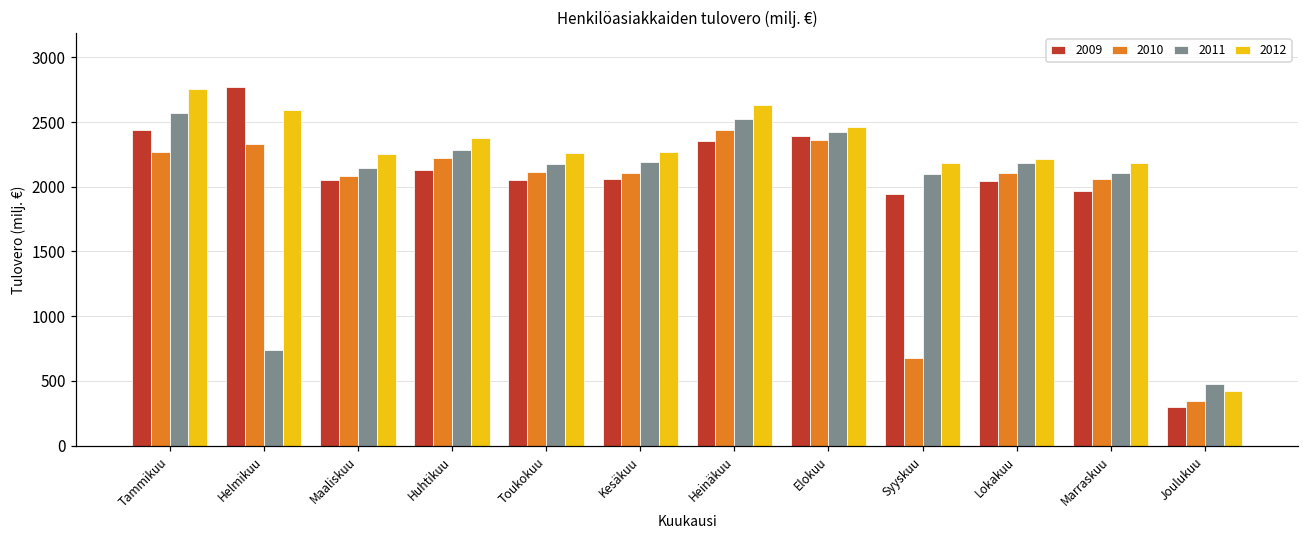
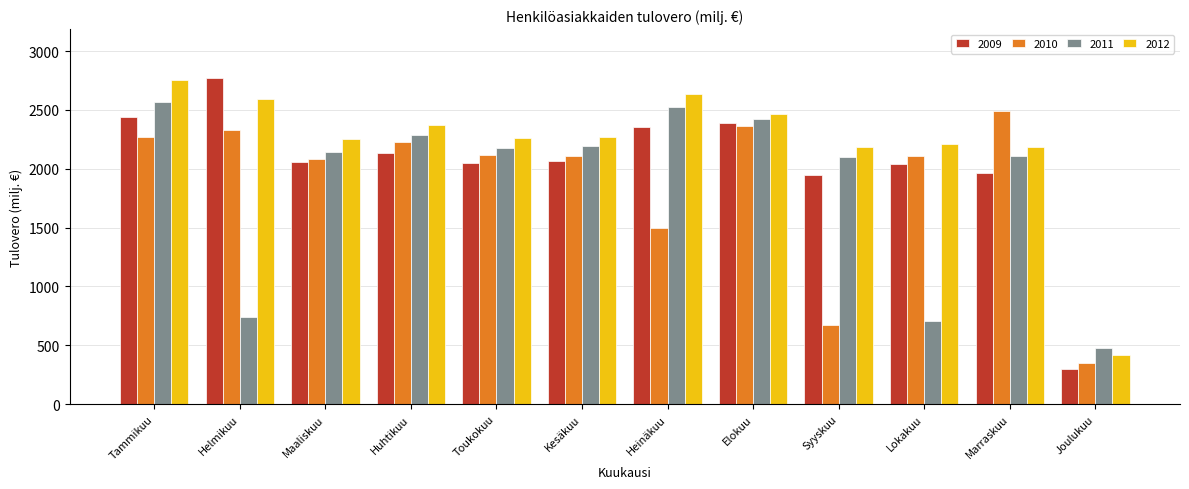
2010, Heinäkuu: 2440 -> 1490
2011, Lokakuu: 2190 -> 710
2010, Marraskuu: 2060 -> 2490
